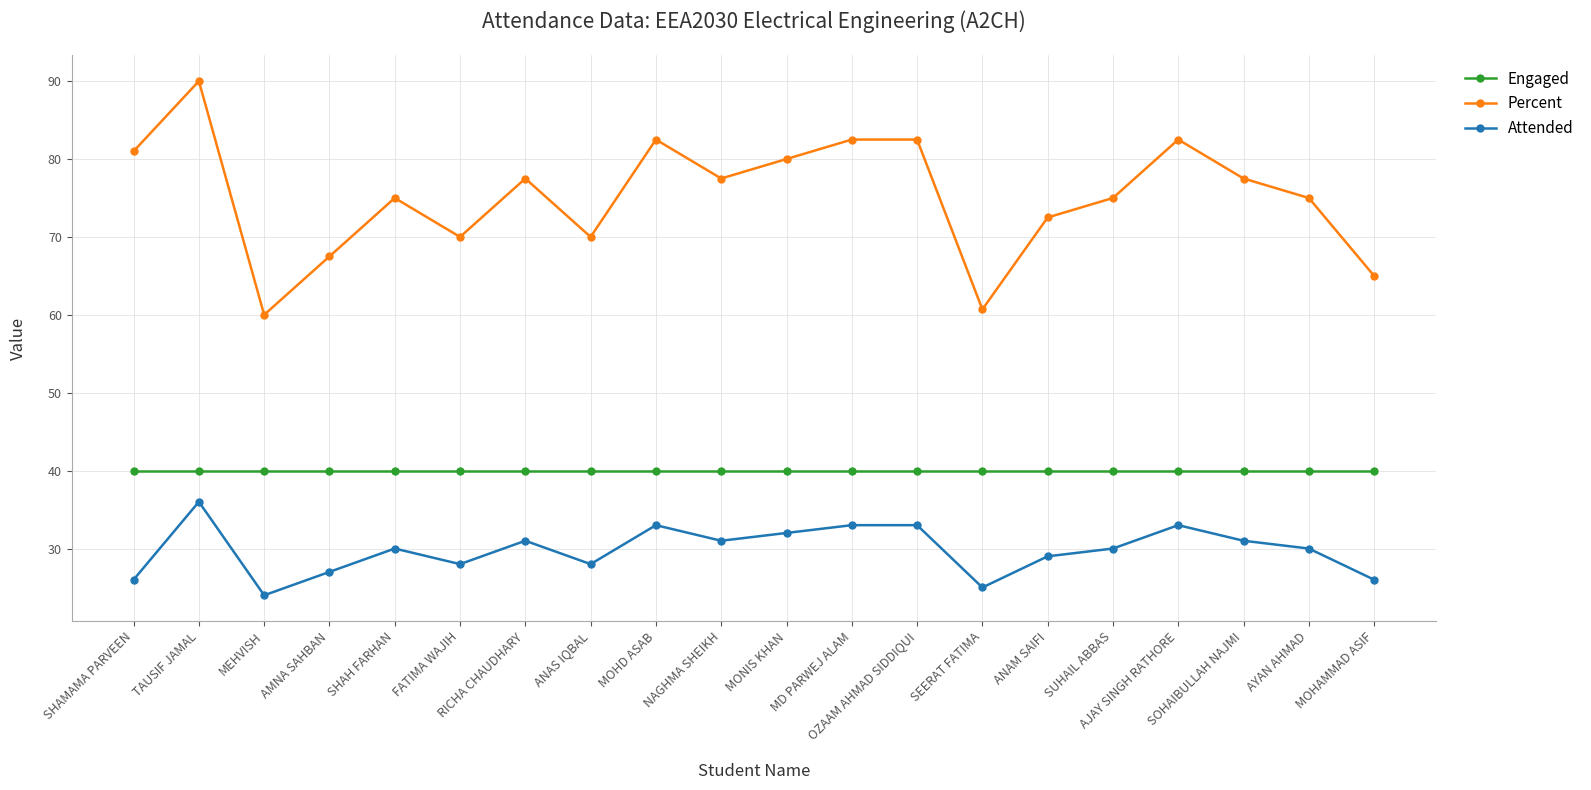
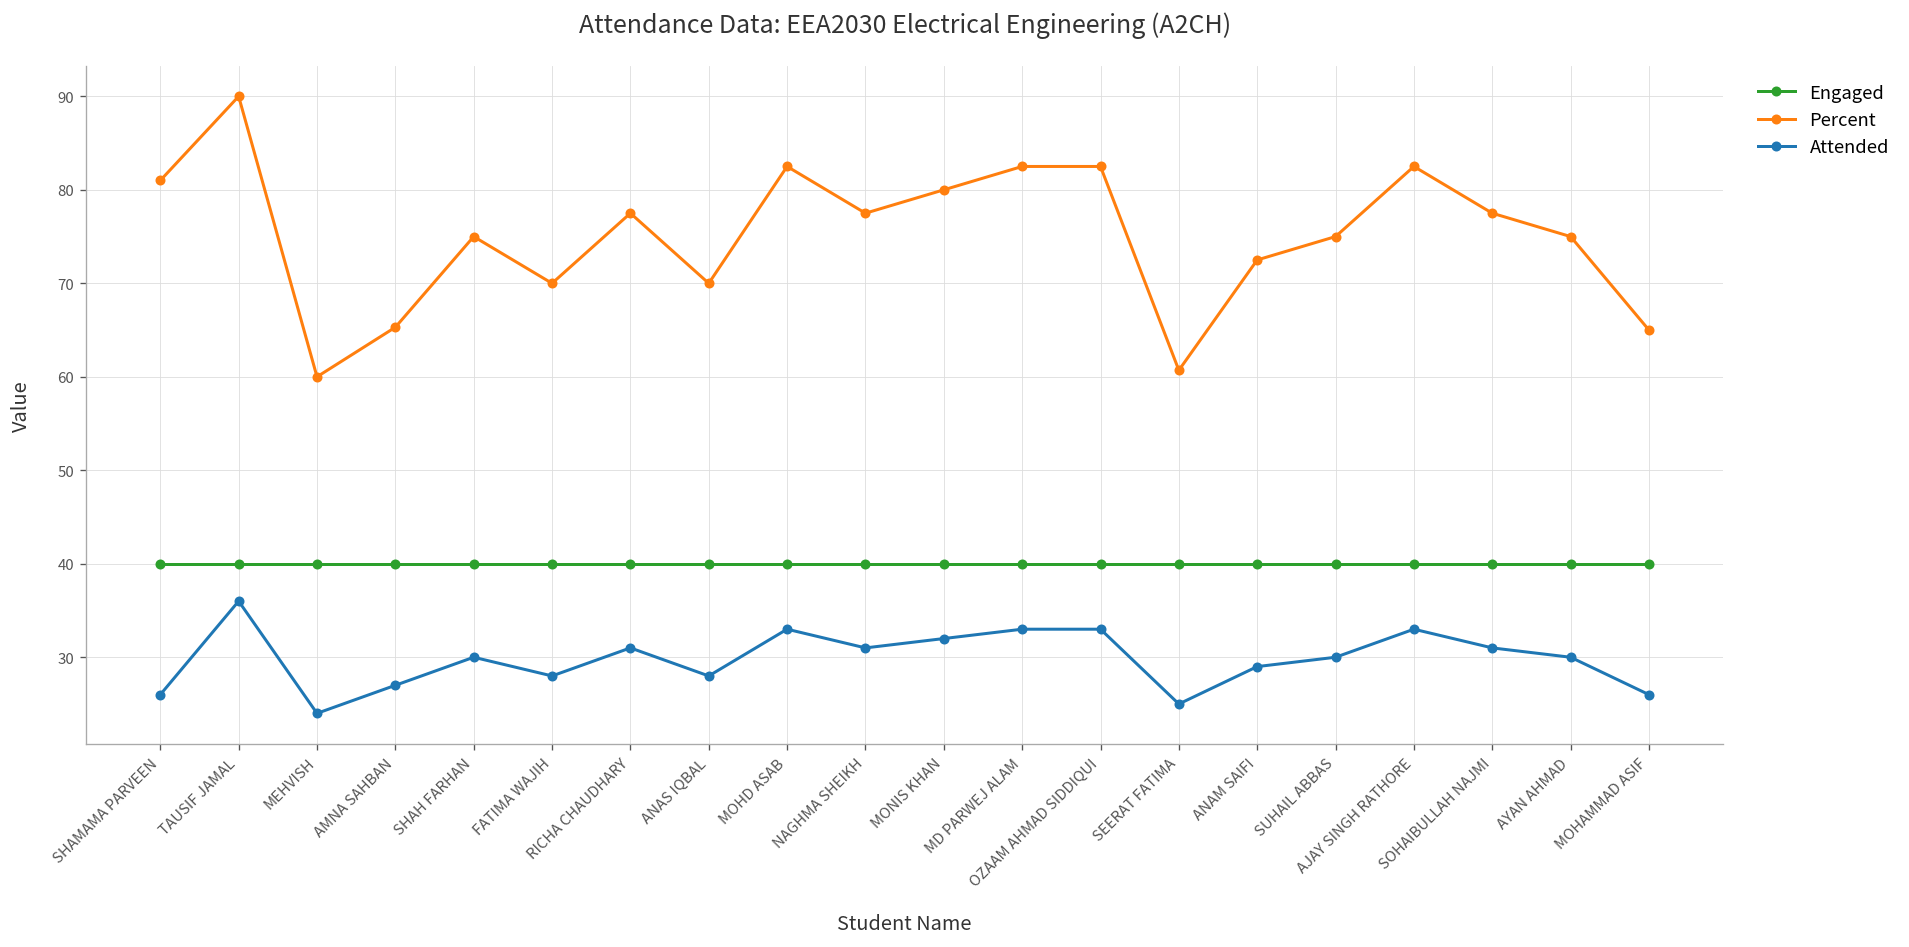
Percent, AMNA SAHBAN: 68 -> 65
